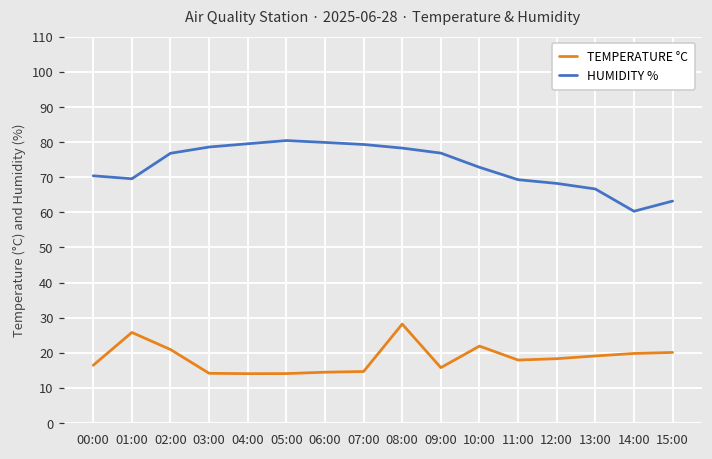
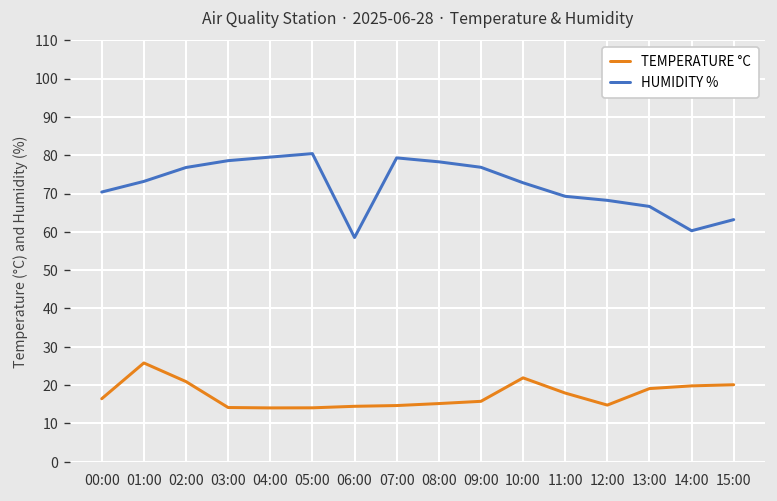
HUMIDITY %, 01:00: 70 -> 73
HUMIDITY %, 06:00: 80 -> 59
TEMPERATURE °C, 08:00: 28 -> 15
TEMPERATURE °C, 12:00: 18 -> 15
